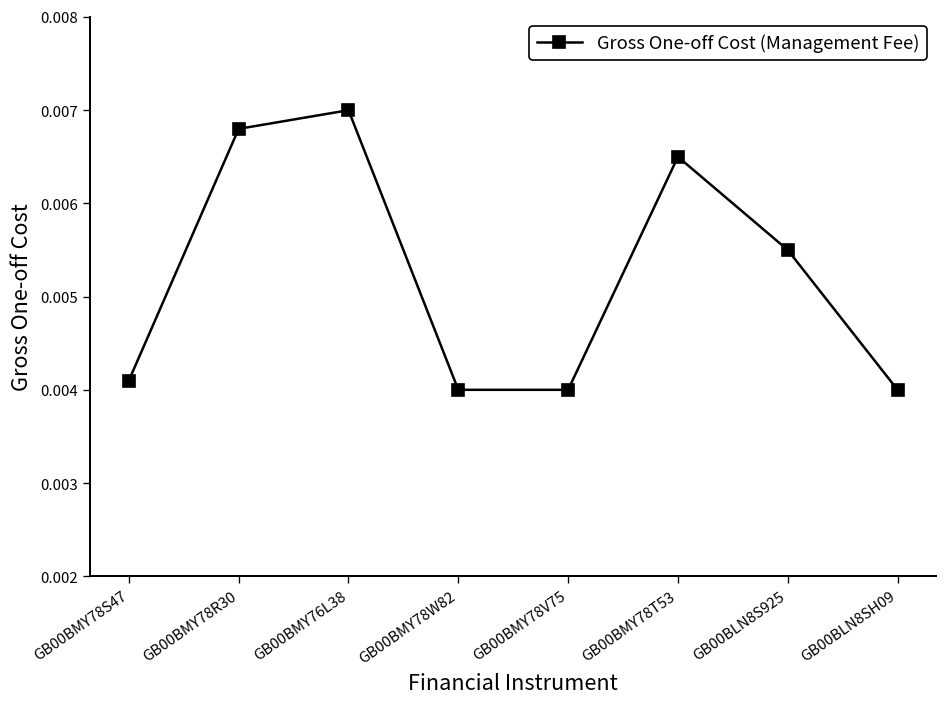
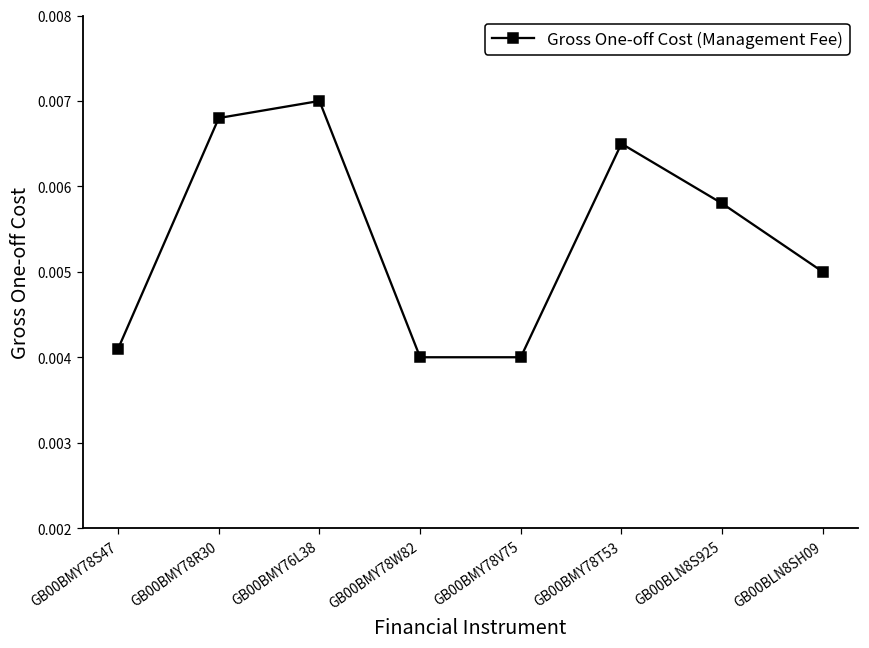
GB00BLN8S925: 0.0055 -> 0.0058
GB00BLN8SH09: 0.004 -> 0.005
